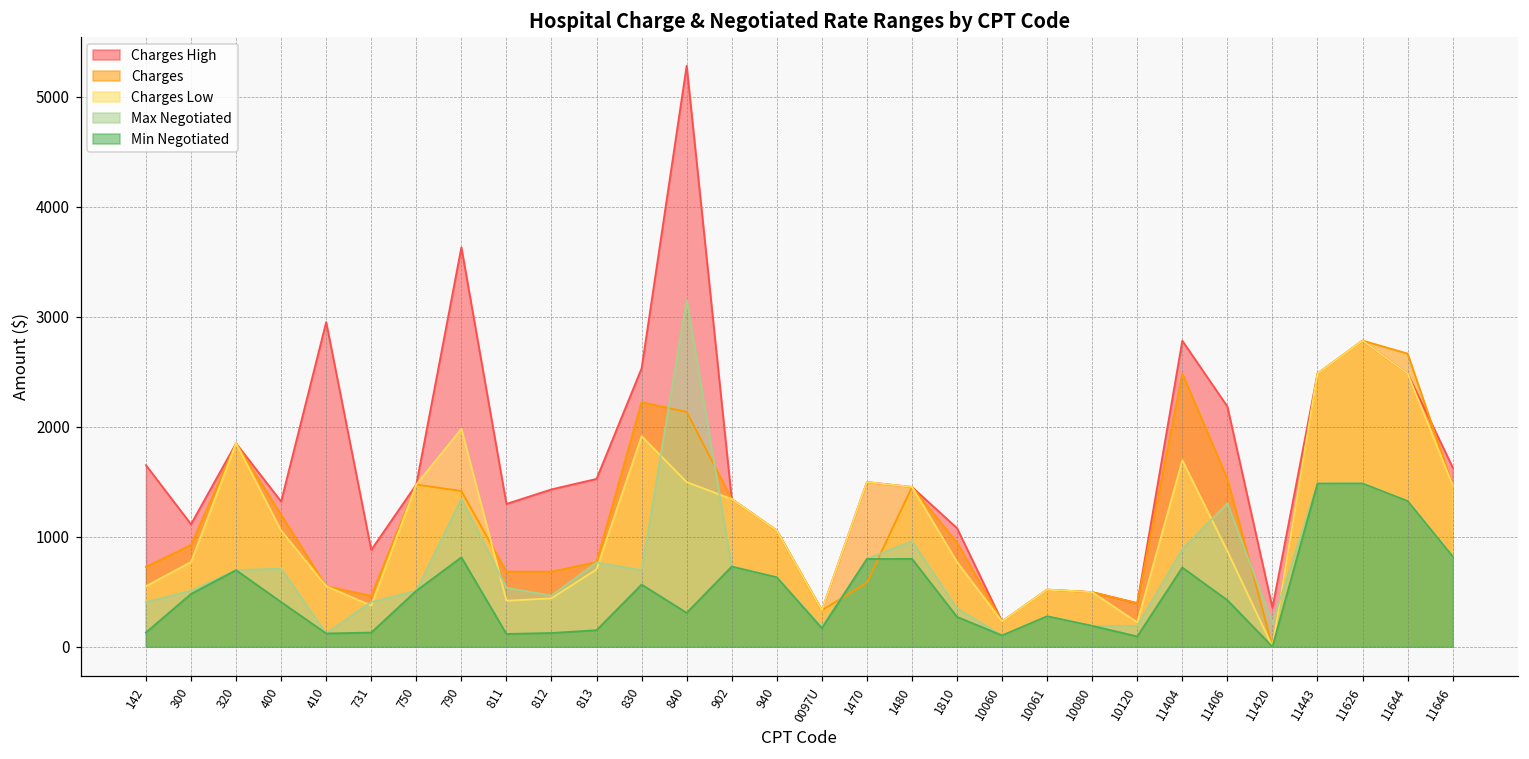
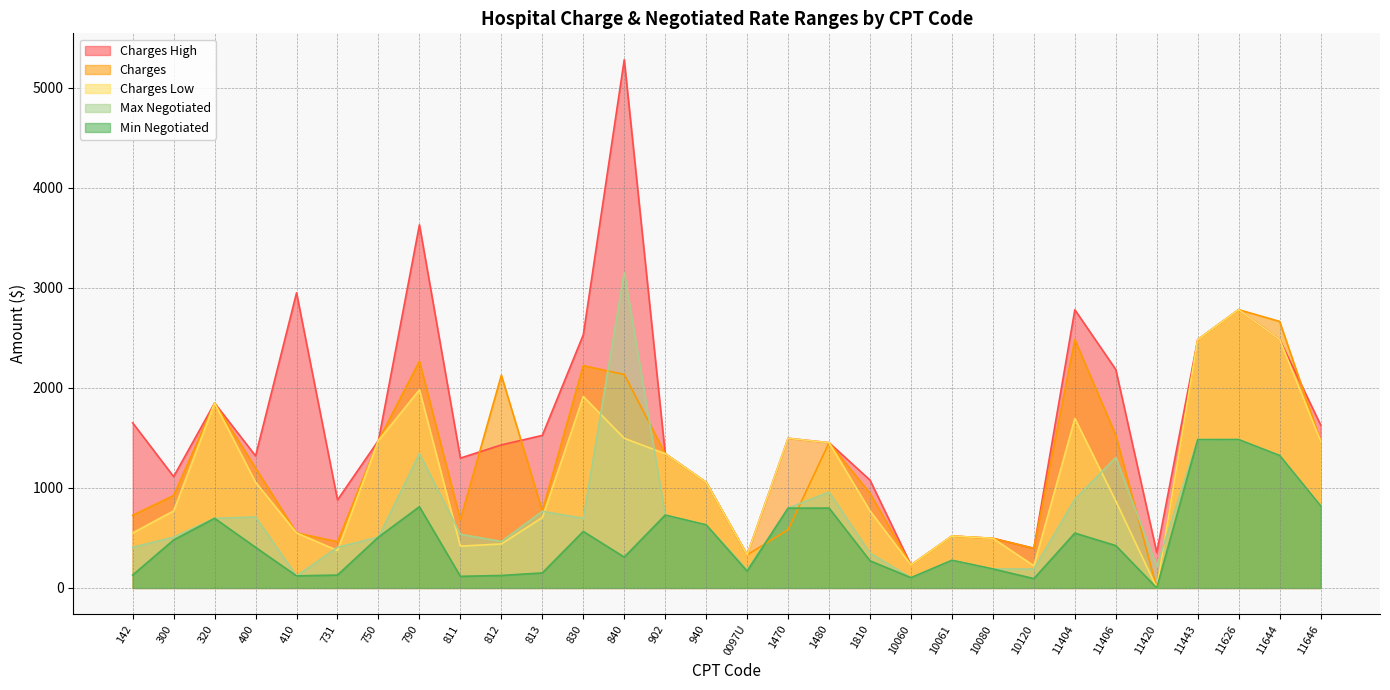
Charges, 790: 1420 -> 2270
Charges, 812: 680 -> 2130
Min Negotiated, 11404: 720 -> 550
